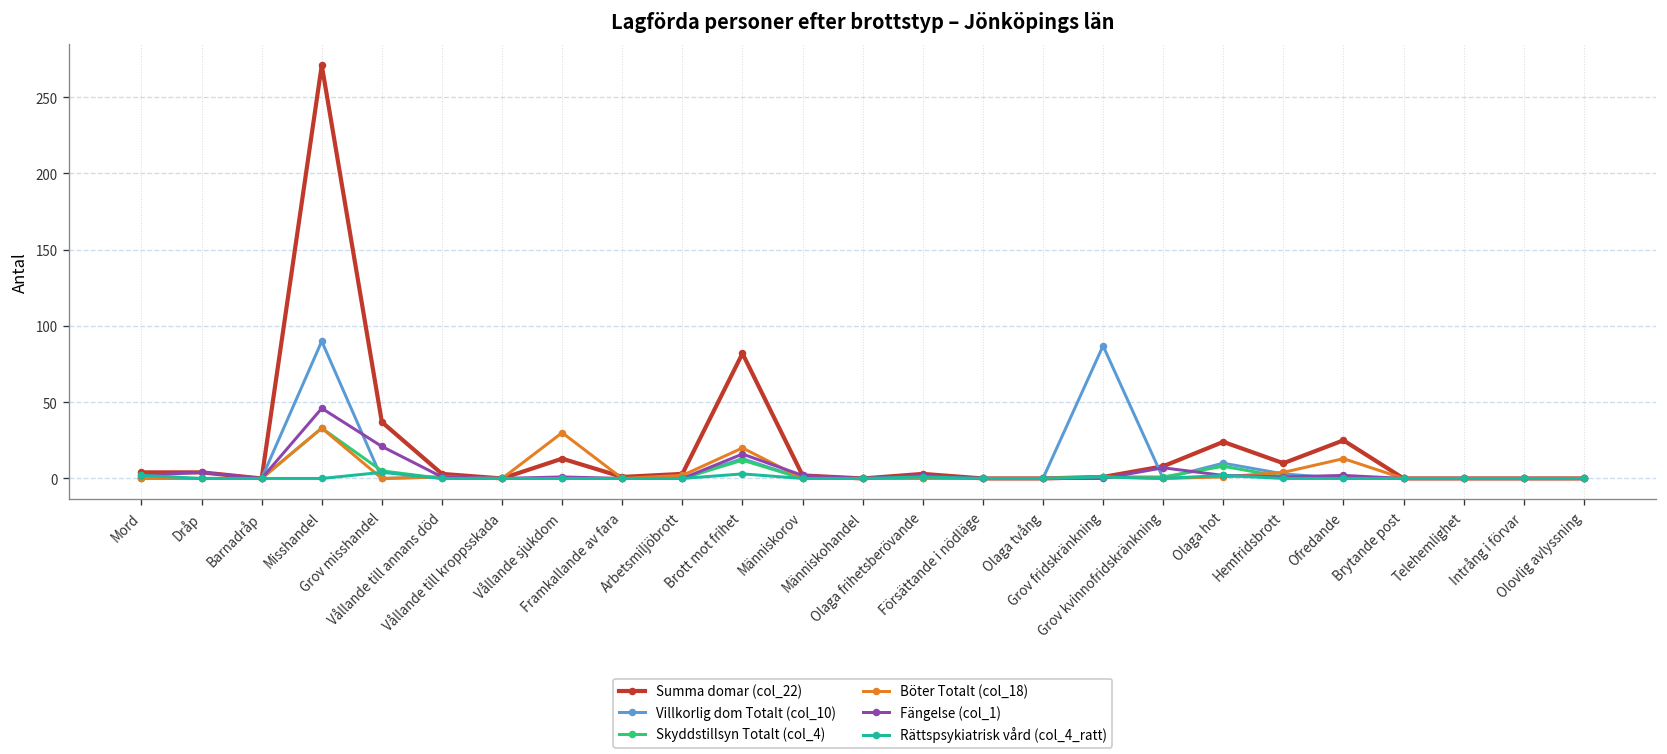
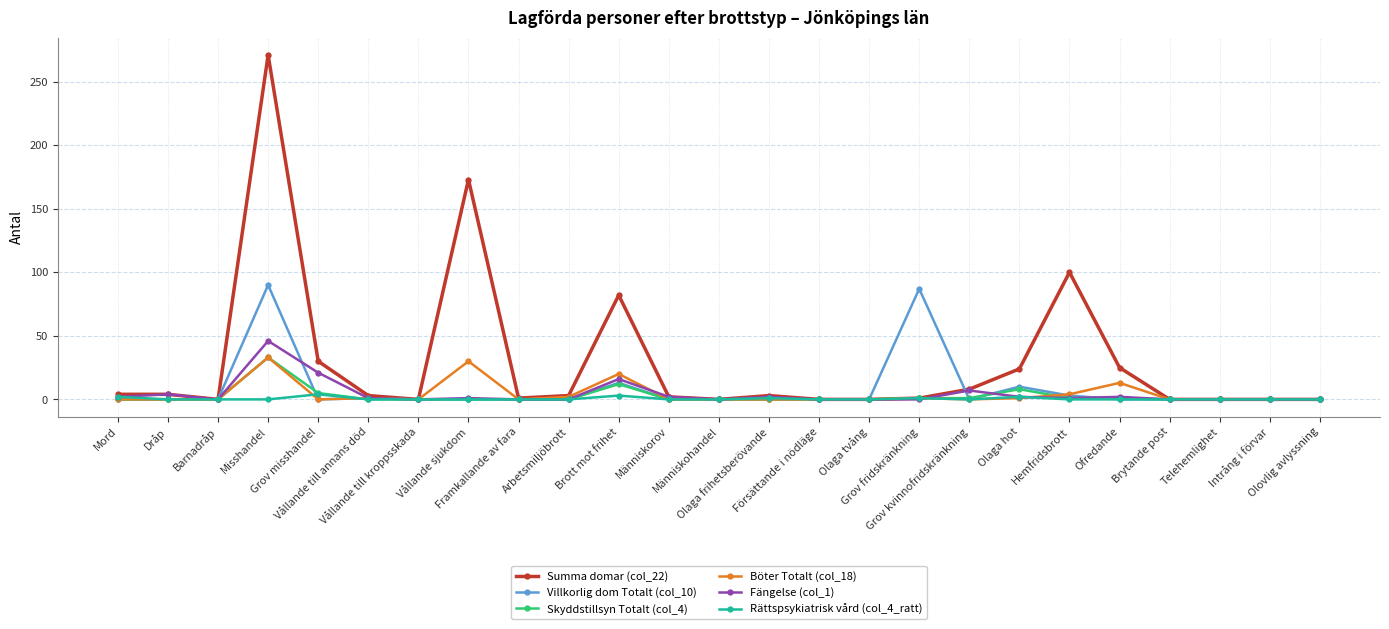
Summa domar (col_22), Grov misshandel: 37 -> 30
Summa domar (col_22), Vållande sjukdom: 13 -> 173
Summa domar (col_22), Hemfridsbrott: 10 -> 100
